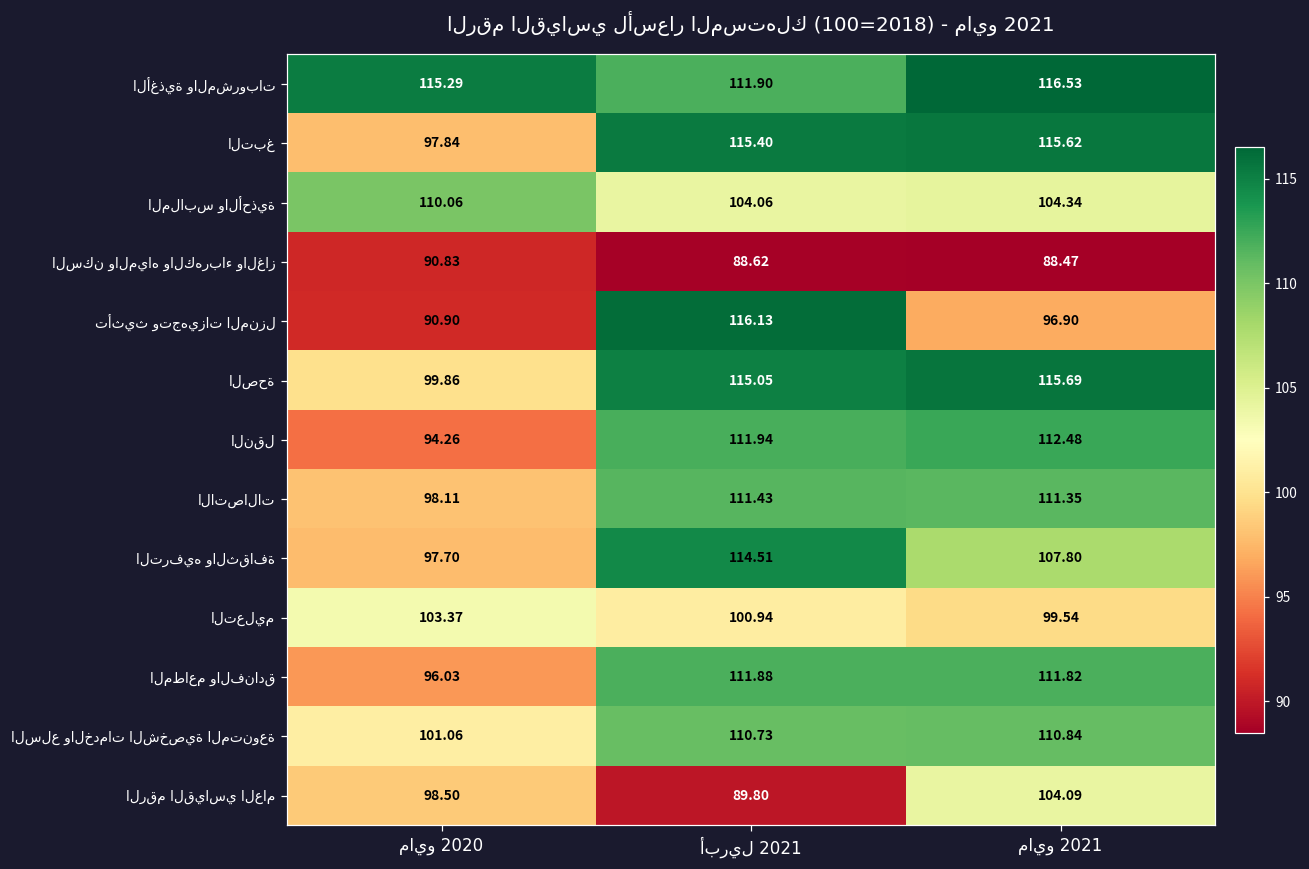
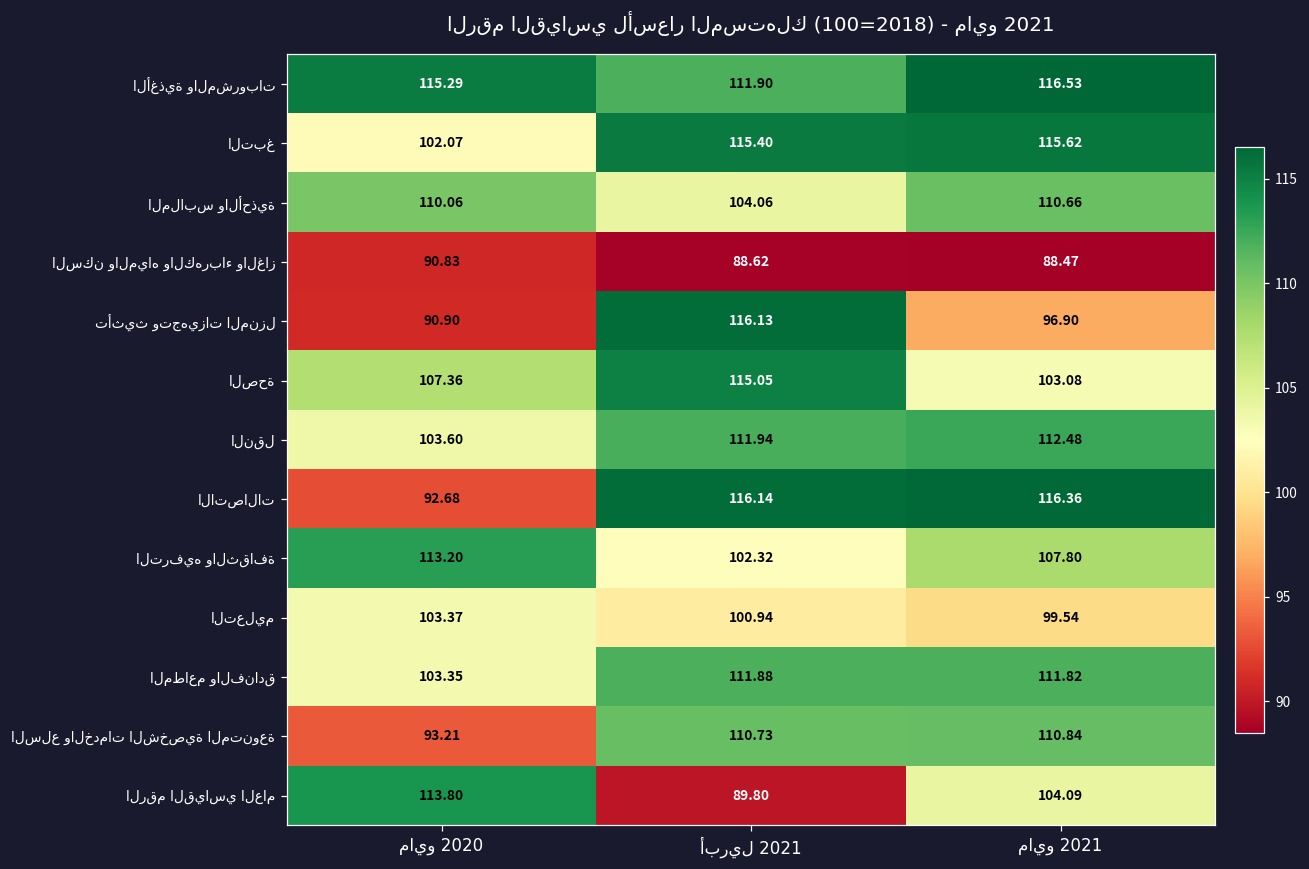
التبغ, مايو 2020: 97.84 -> 102.07
الملابس والأحذية, مايو 2021: 104.34 -> 110.66
الصحة, مايو 2020: 99.86 -> 107.36
الصحة, مايو 2021: 115.69 -> 103.08
النقل, مايو 2020: 94.26 -> 103.60
الاتصالات, مايو 2020: 98.11 -> 92.68
الاتصالات, أبريل 2021: 111.43 -> 116.14
الاتصالات, مايو 2021: 111.35 -> 116.36
الترفيه والثقافة, مايو 2020: 97.70 -> 113.20
الترفيه والثقافة, أبريل 2021: 114.51 -> 102.32
المطاعم والفنادق, مايو 2020: 96.03 -> 103.35
السلع والخدمات الشخصية المتنوعة, مايو 2020: 101.06 -> 93.21
الرقم القياسي العام, مايو 2020: 98.50 -> 113.80
